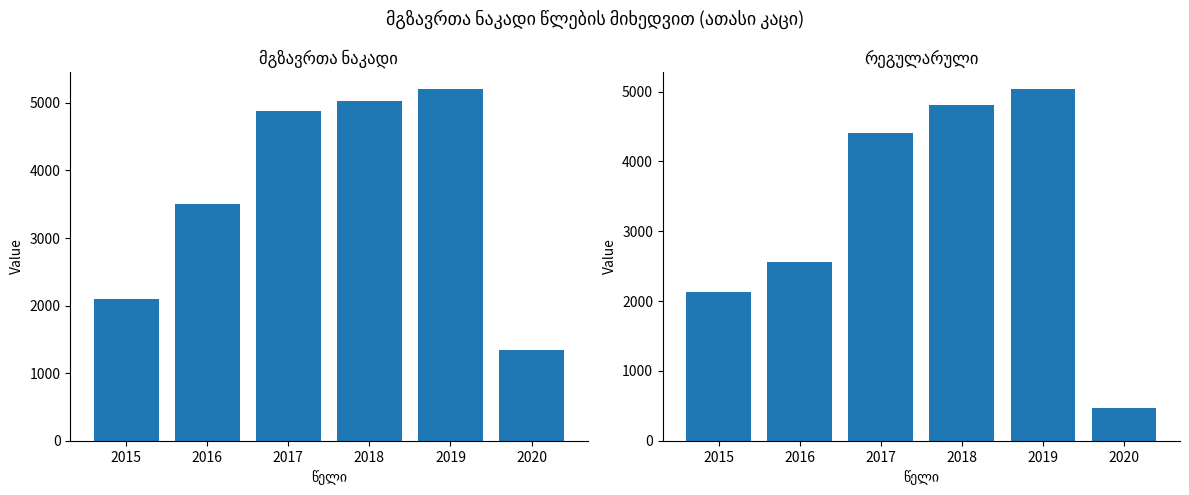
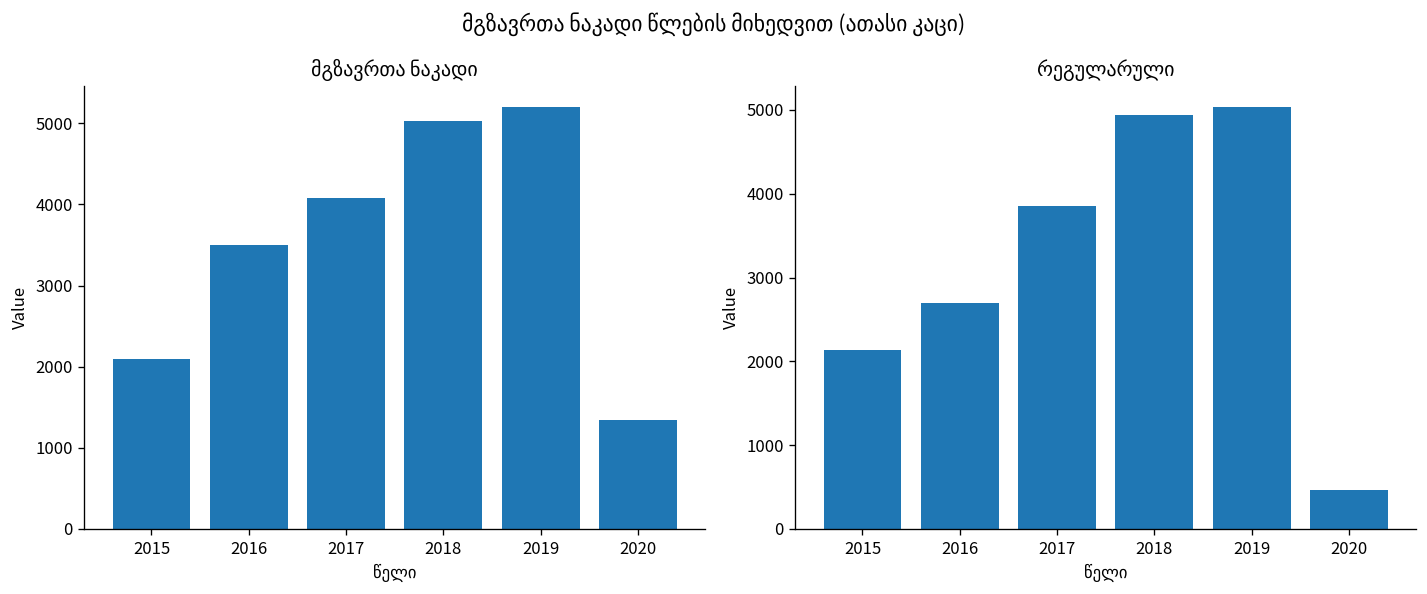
მგზავრთა ნაკადი, 2017: 4900 -> 4100
რეგულარული, 2016: 2600 -> 2700
რეგულარული, 2017: 4400 -> 3900
რეგულარული, 2018: 4800 -> 4900
